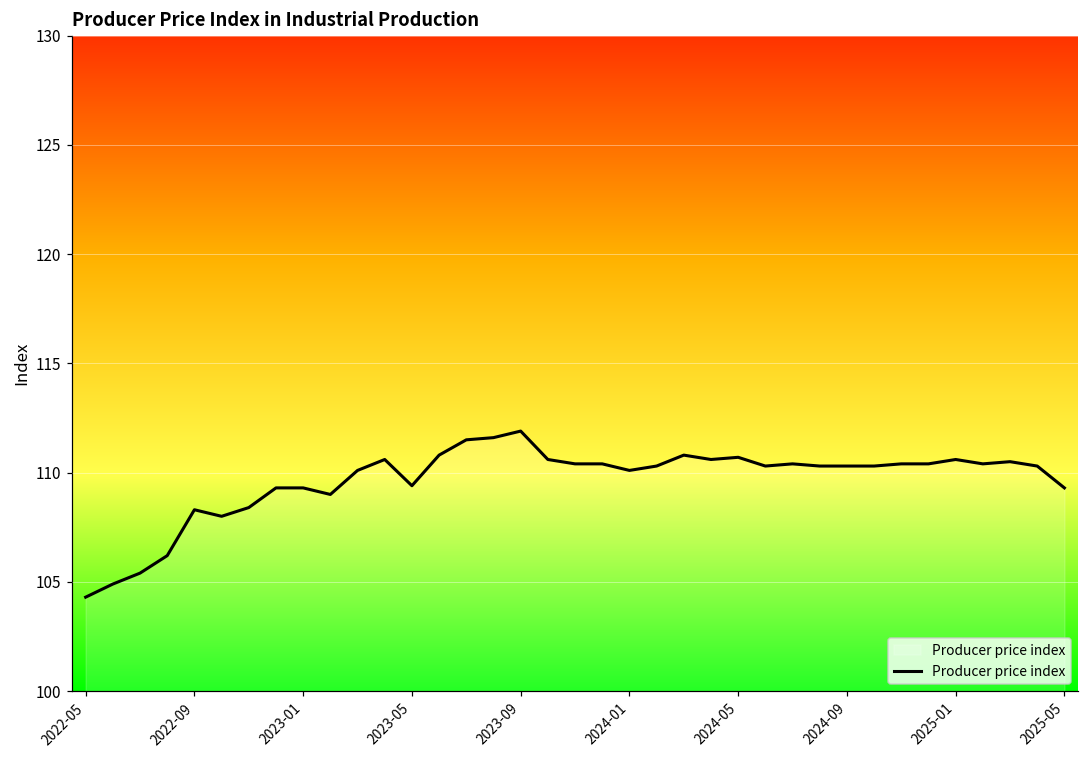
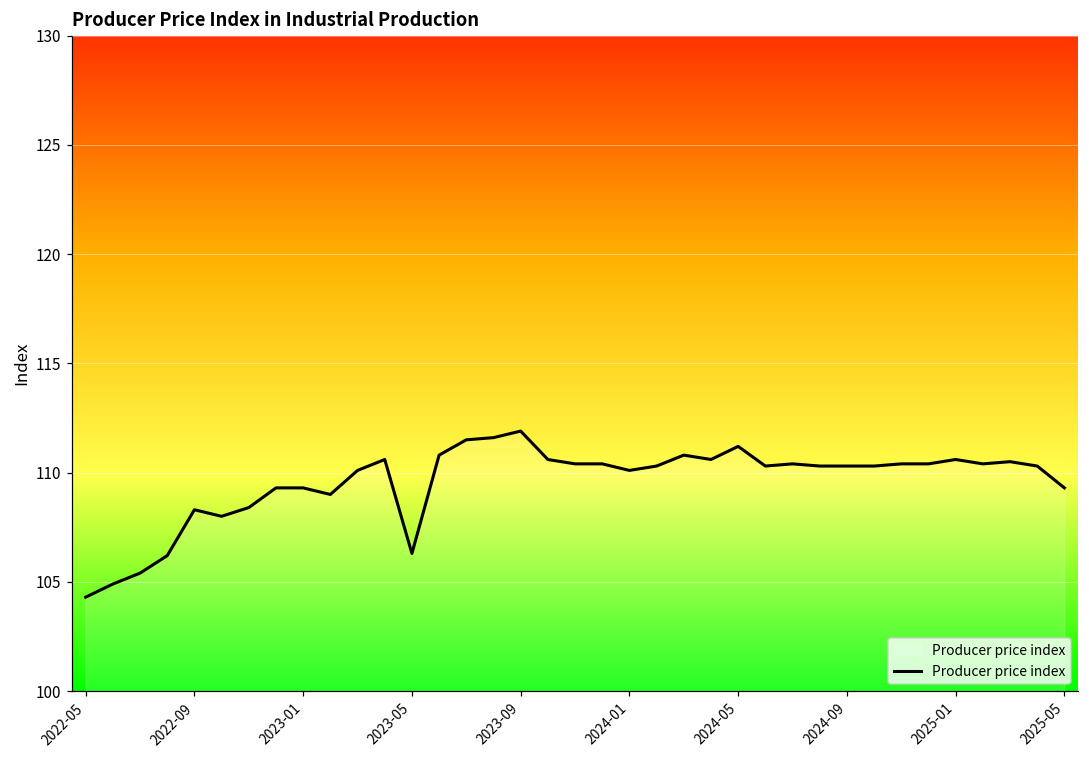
2023-05: 109.4 -> 106.3
2024-05: 110.7 -> 111.2
